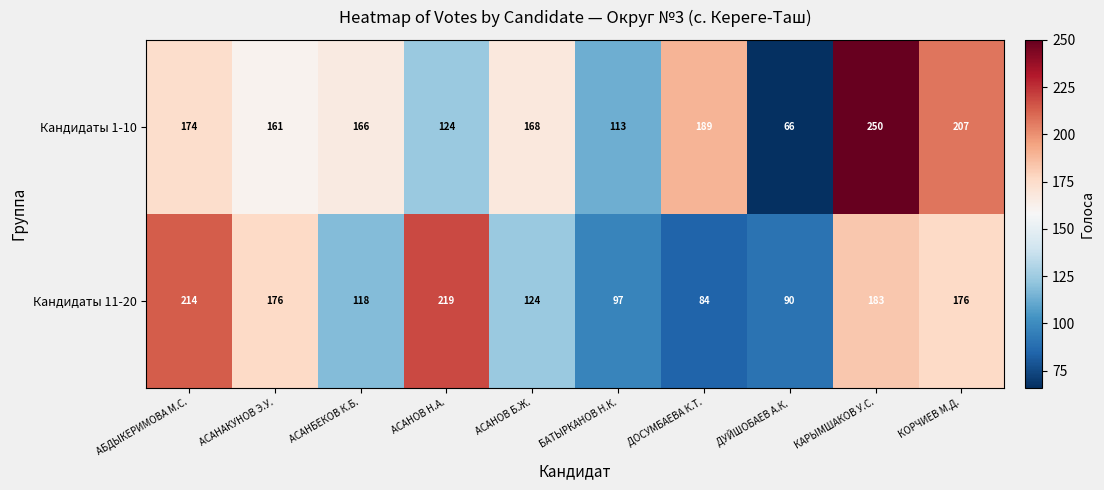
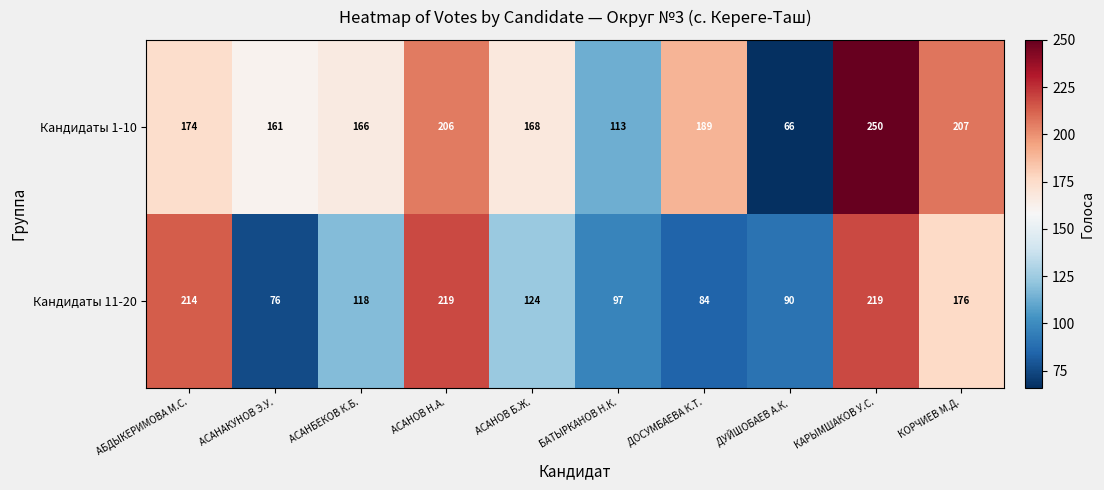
Кандидаты 1-10, АСАНОВ Н.А.: 124 -> 206
Кандидаты 11-20, АСАНАКУНОВ Э.У.: 176 -> 76
Кандидаты 11-20, КАРЫМШАКОВ У.С.: 183 -> 219
